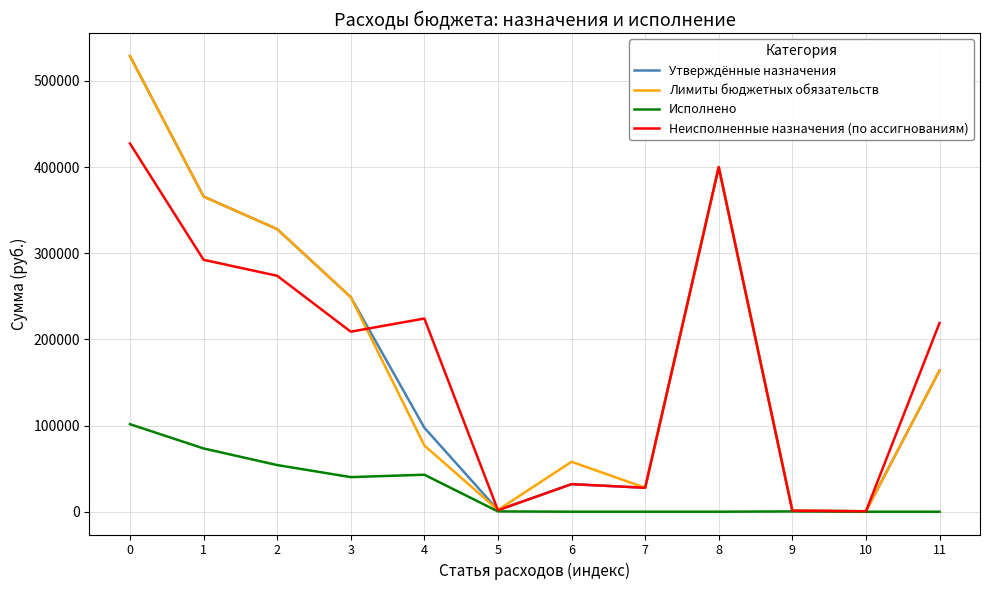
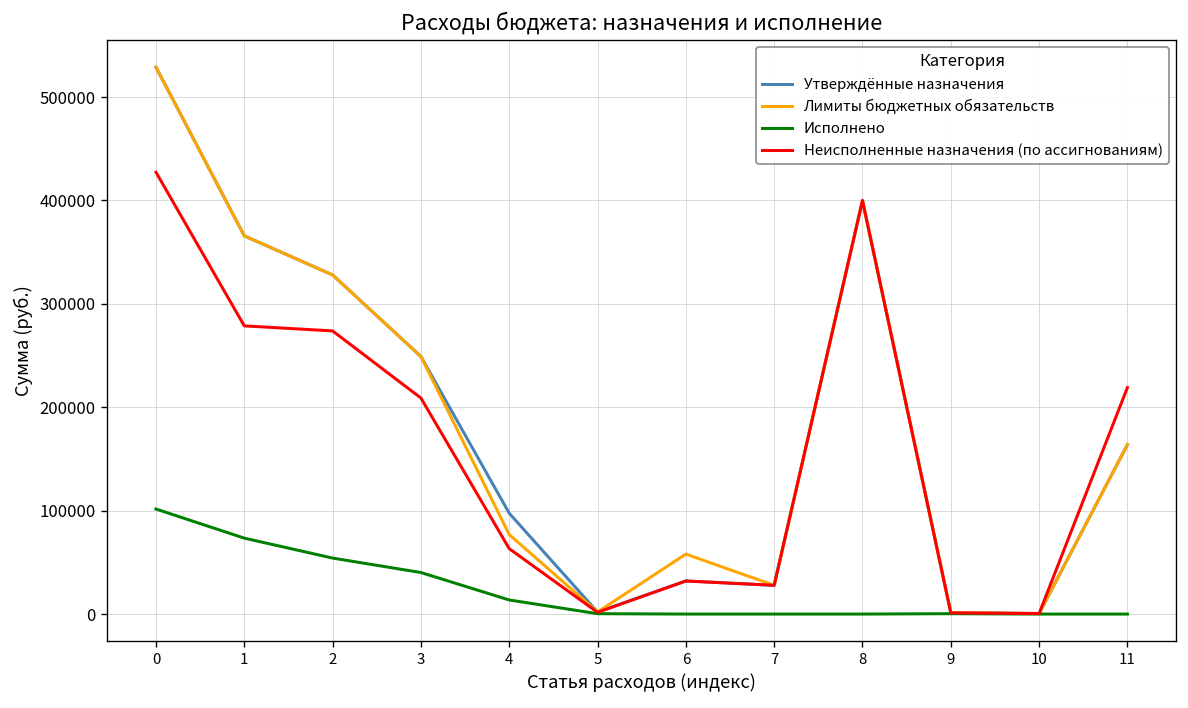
Неисполненные назначения (по ассигнованиям), 1: 290000 -> 280000
Исполнено, 4: 40000 -> 10000
Неисполненные назначения (по ассигнованиям), 4: 220000 -> 60000
